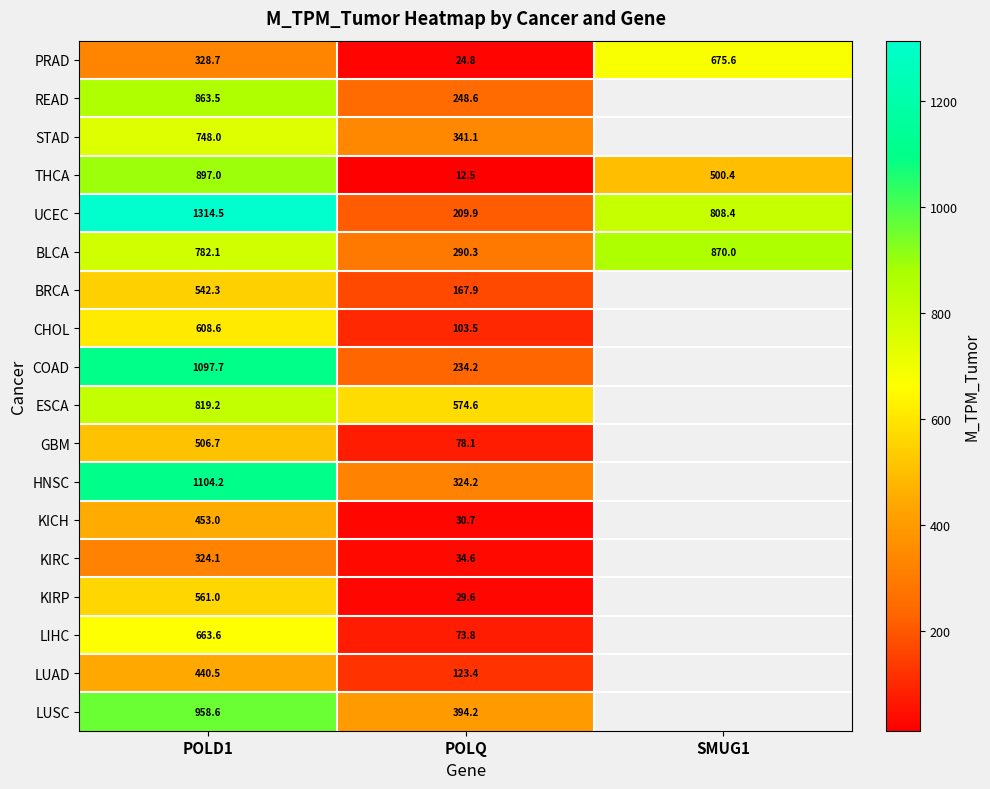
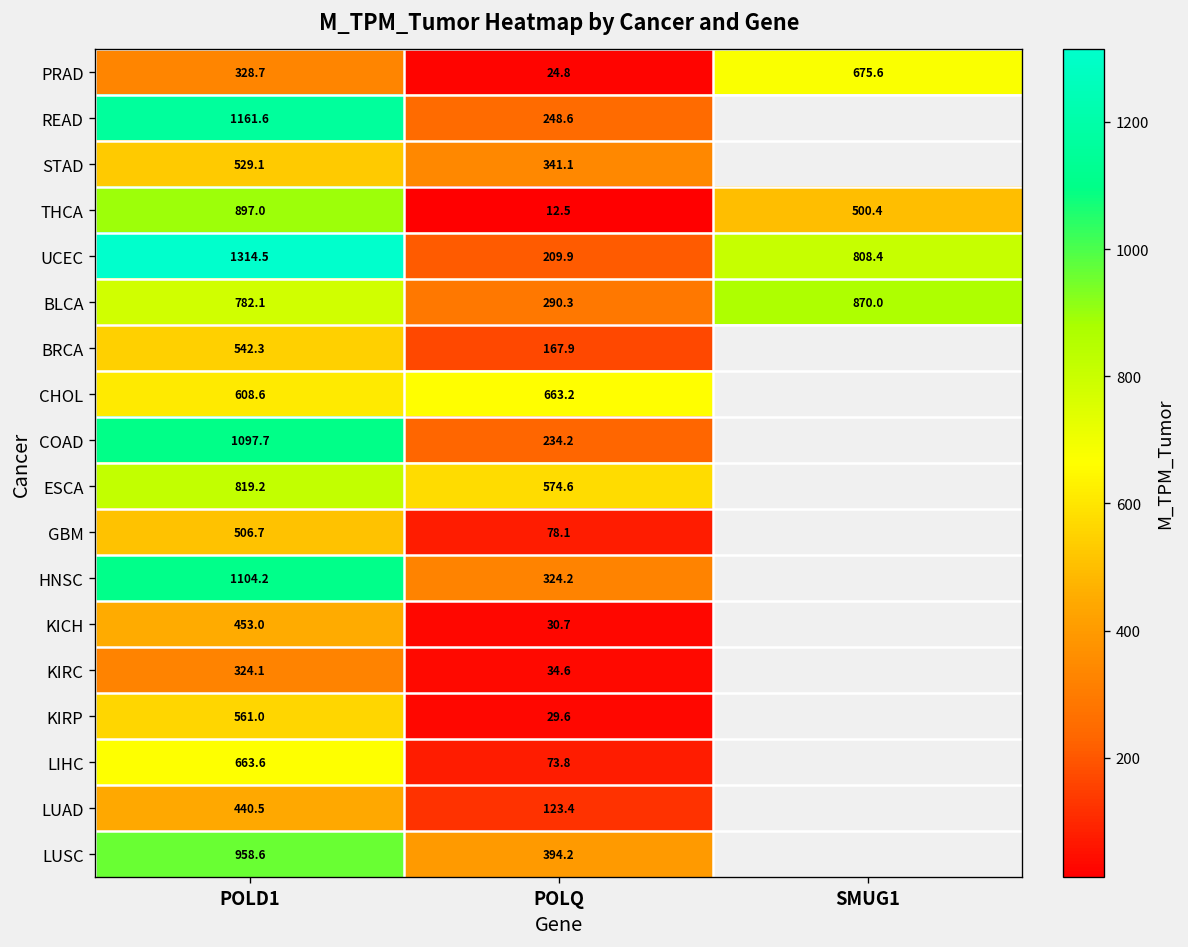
READ, POLD1: 863.5 -> 1161.6
STAD, POLD1: 748.0 -> 529.1
CHOL, POLQ: 103.5 -> 663.2
